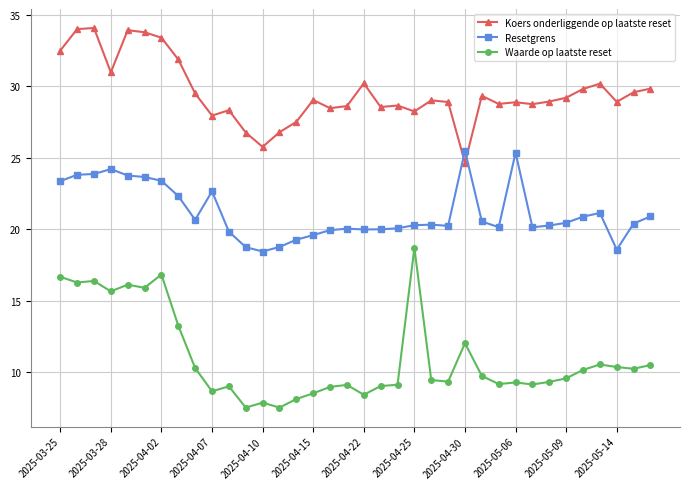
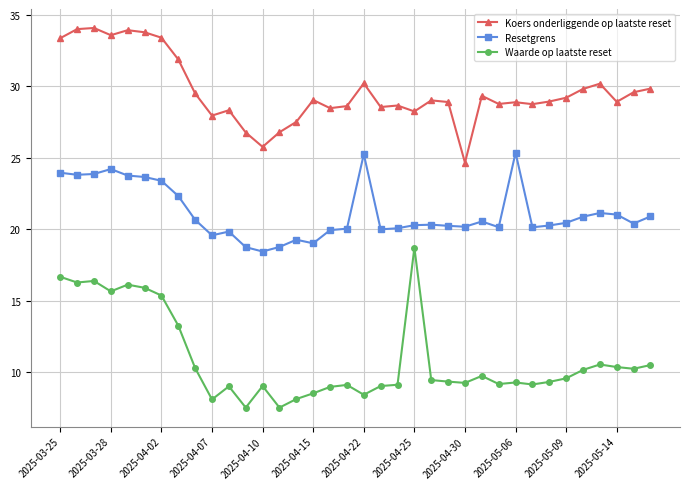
Koers onderliggende op laatste reset, 2025-03-25: 32.5 -> 33.4
Resetgrens, 2025-03-25: 23.4 -> 23.9
Koers onderliggende op laatste reset, 2025-03-28: 31.0 -> 33.6
Waarde op laatste reset, 2025-04-02: 16.8 -> 15.4
Resetgrens, 2025-04-07: 22.6 -> 19.6
Waarde op laatste reset, 2025-04-07: 8.6 -> 8.1
Waarde op laatste reset, 2025-04-10: 7.9 -> 9.0
Resetgrens, 2025-04-15: 19.6 -> 19.0
Resetgrens, 2025-04-22: 20.0 -> 25.2
Resetgrens, 2025-04-30: 25.5 -> 20.2
Waarde op laatste reset, 2025-04-30: 12.0 -> 9.2
Resetgrens, 2025-05-14: 18.6 -> 21.0
